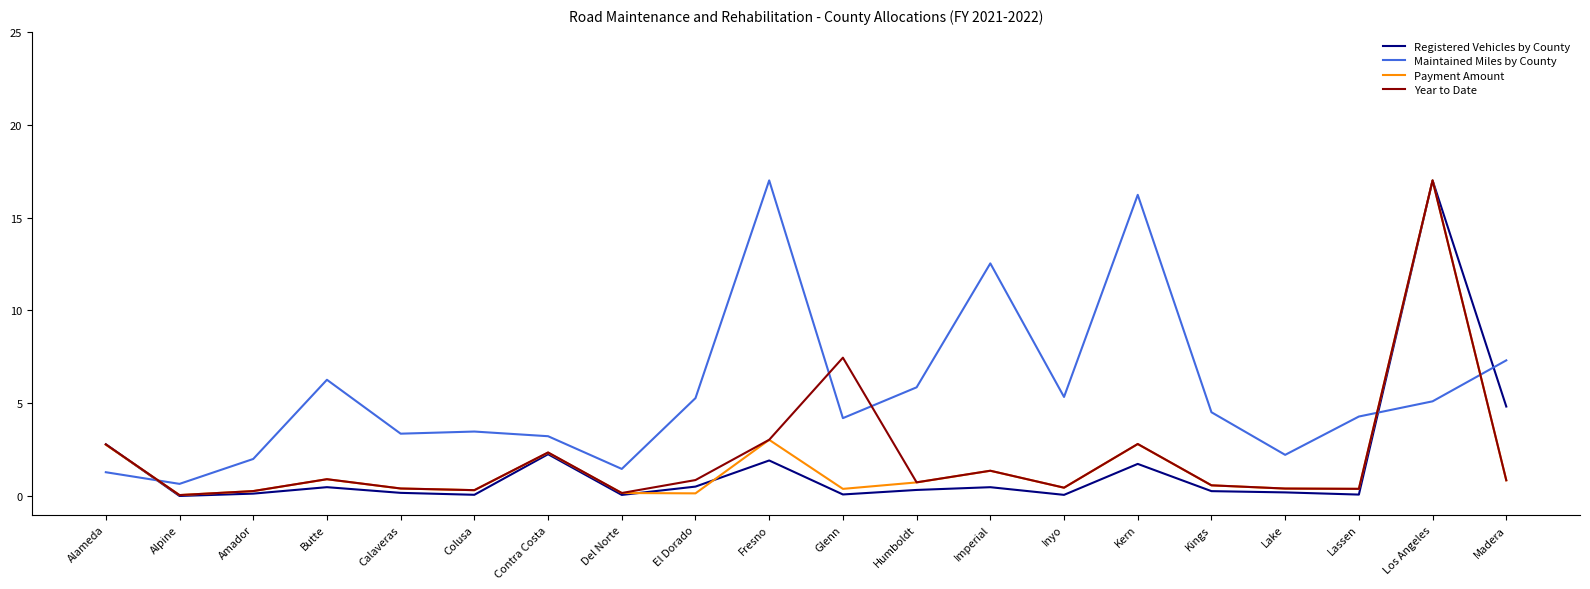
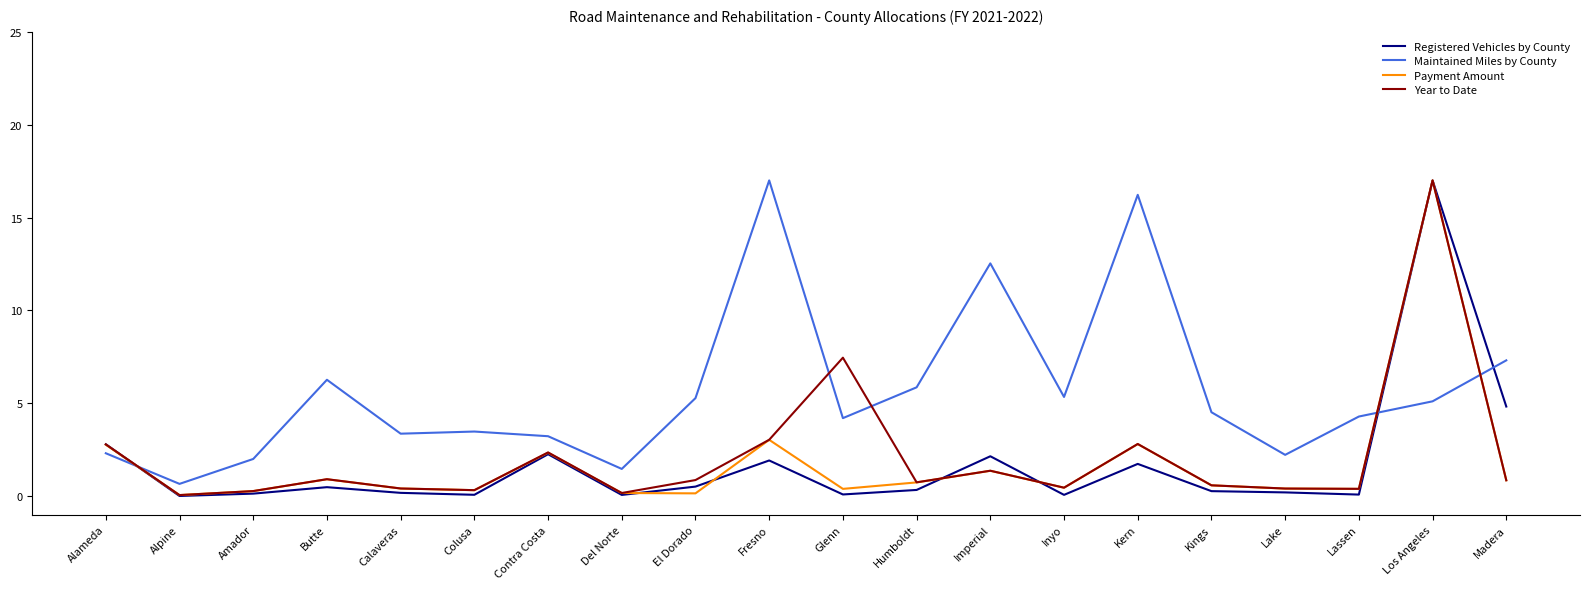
Maintained Miles by County, Alameda: 1.3 -> 2.3
Registered Vehicles by County, Imperial: 0.5 -> 2.1
